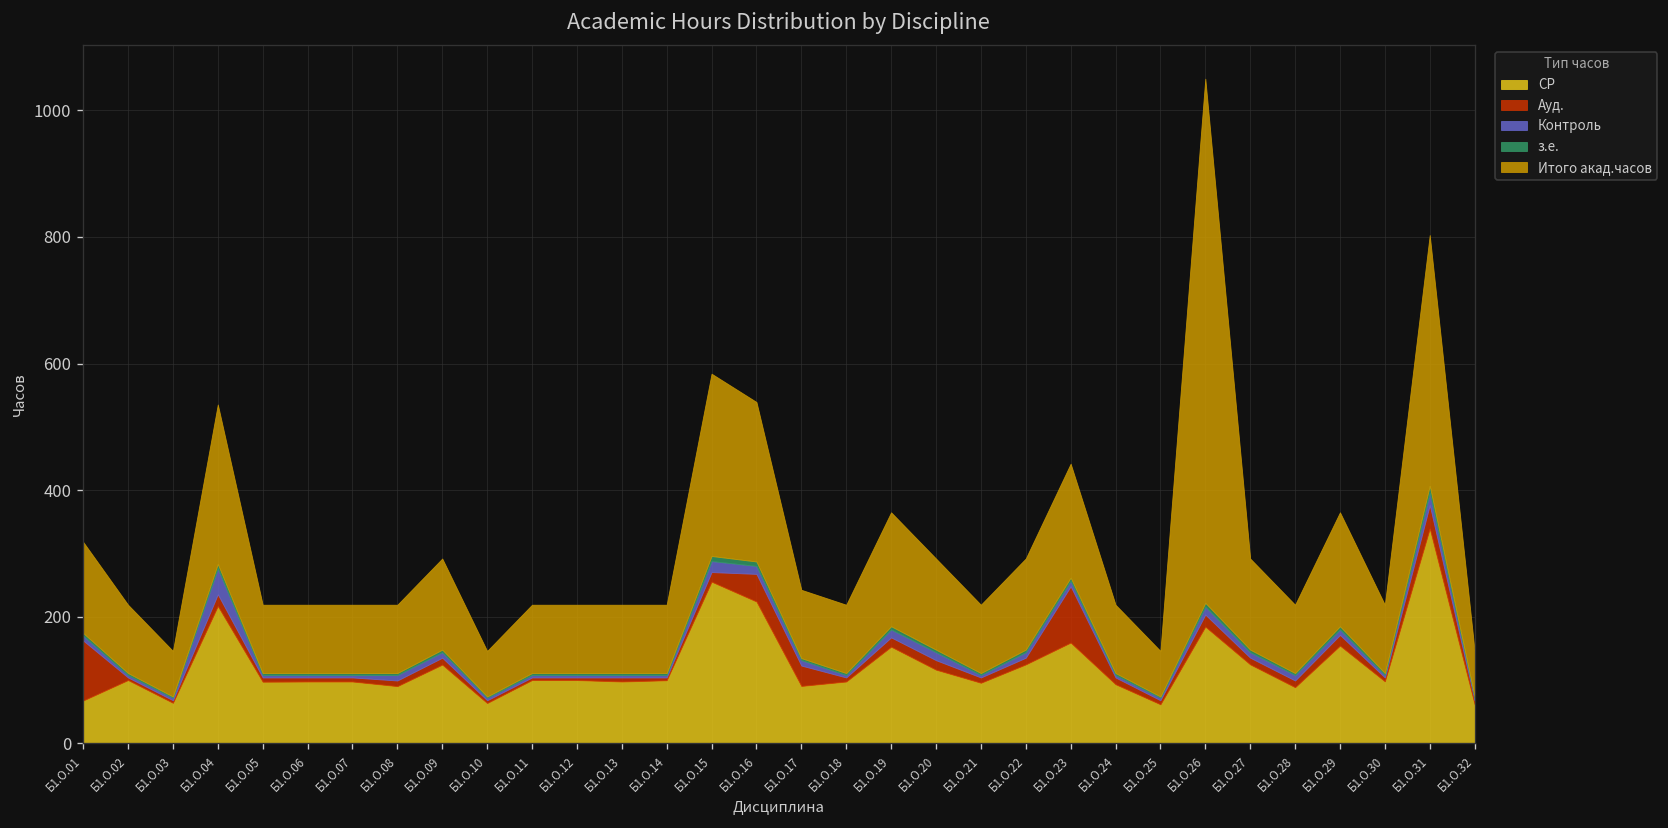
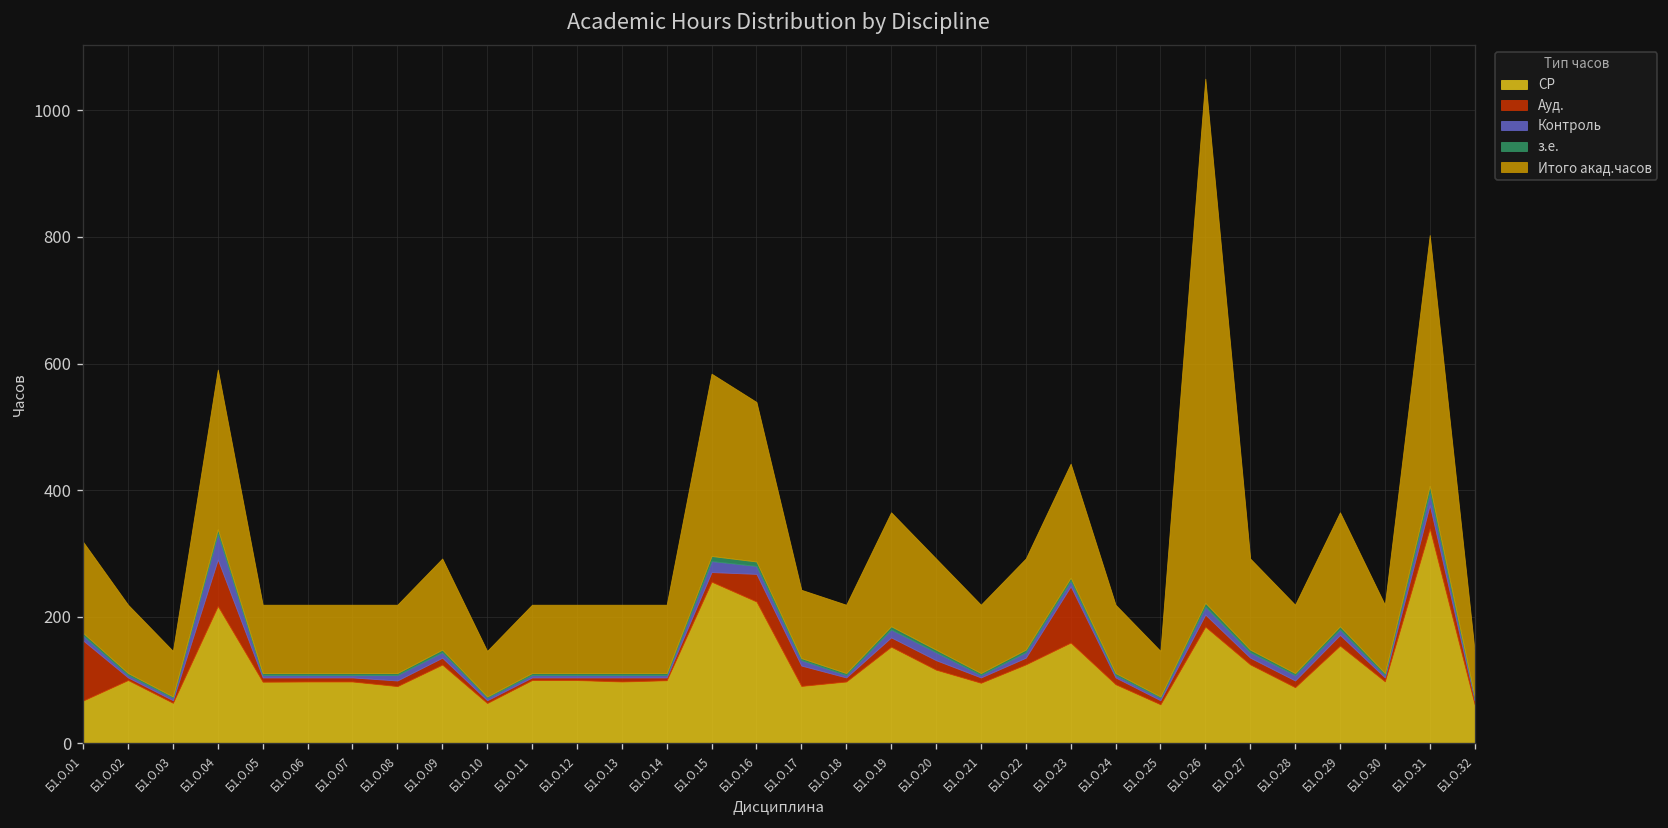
Ауд., Б1.О.04: 20 -> 70
